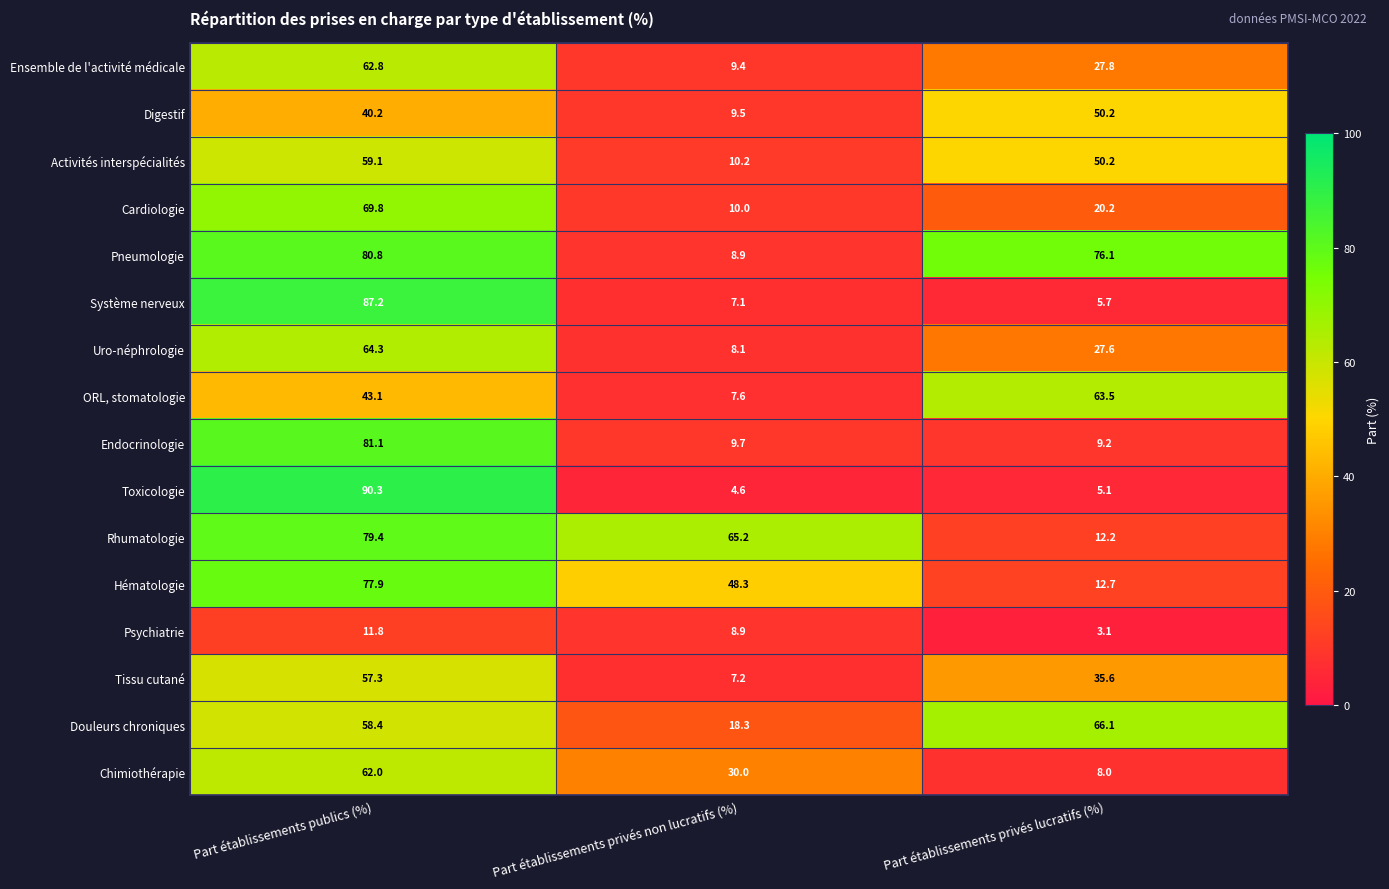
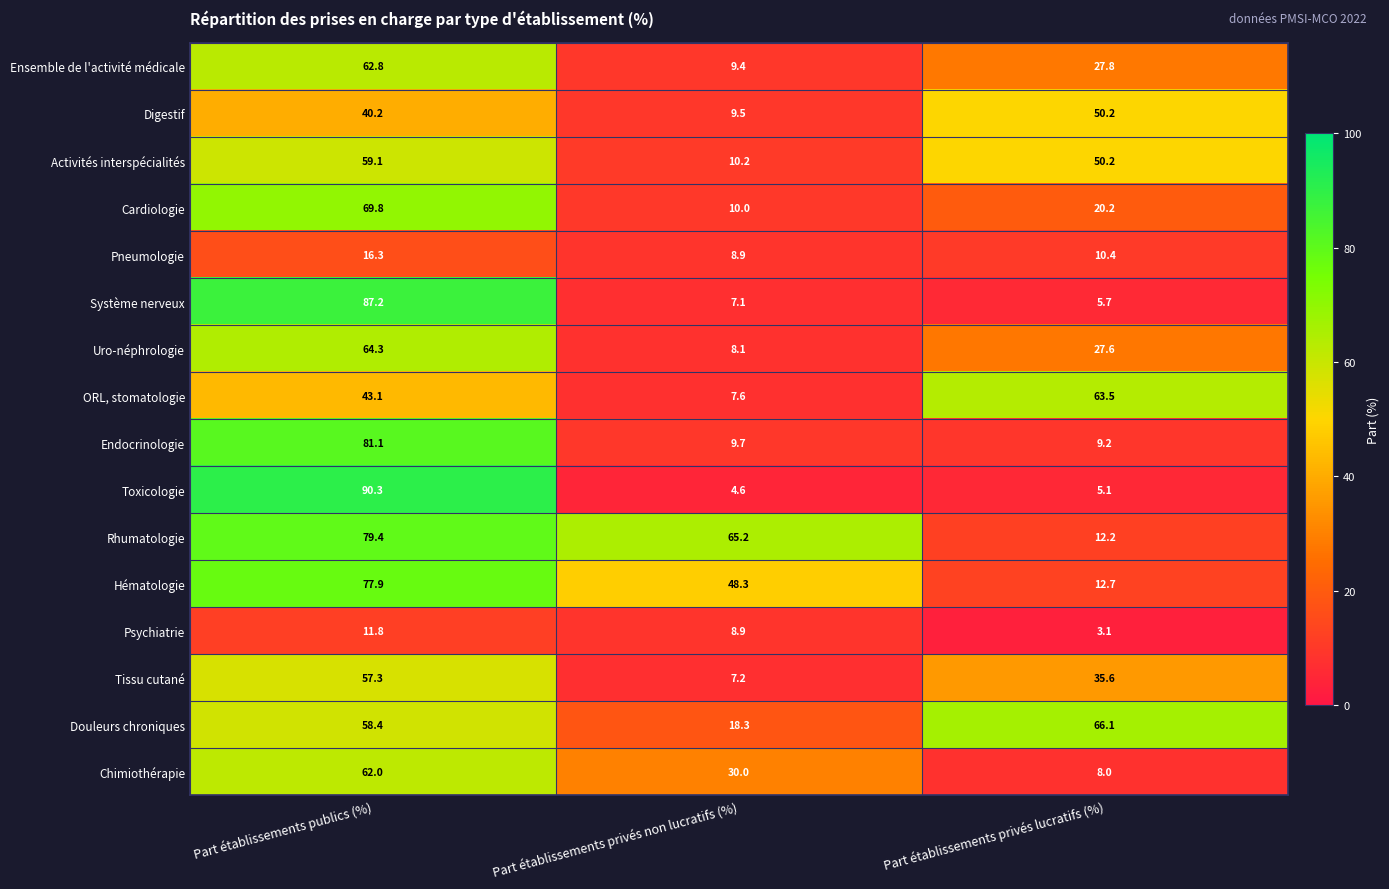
Pneumologie, Part établissements publics (%): 80.8 -> 16.3
Pneumologie, Part établissements privés lucratifs (%): 76.1 -> 10.4
